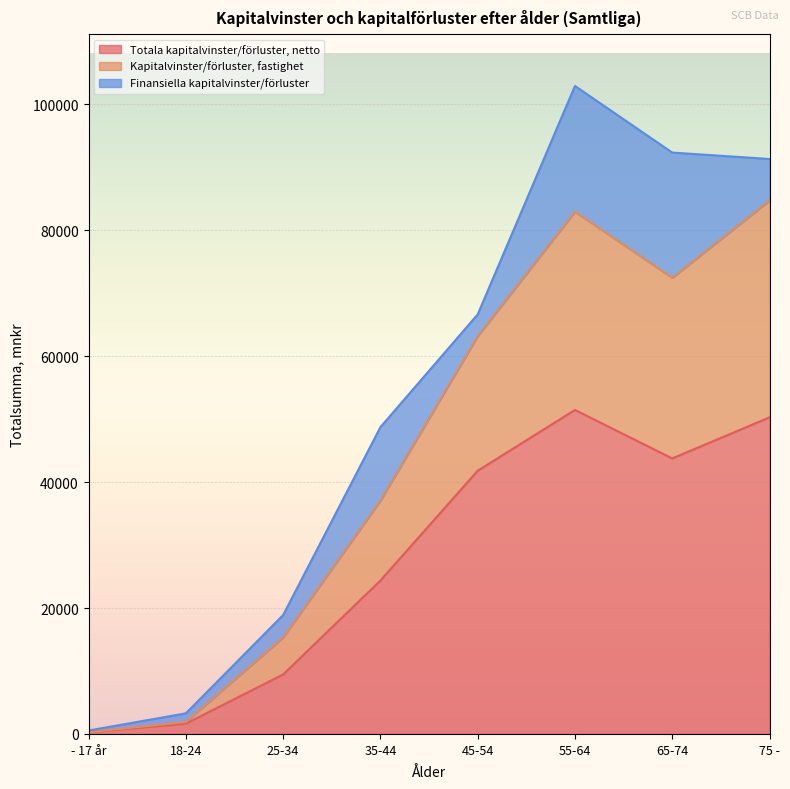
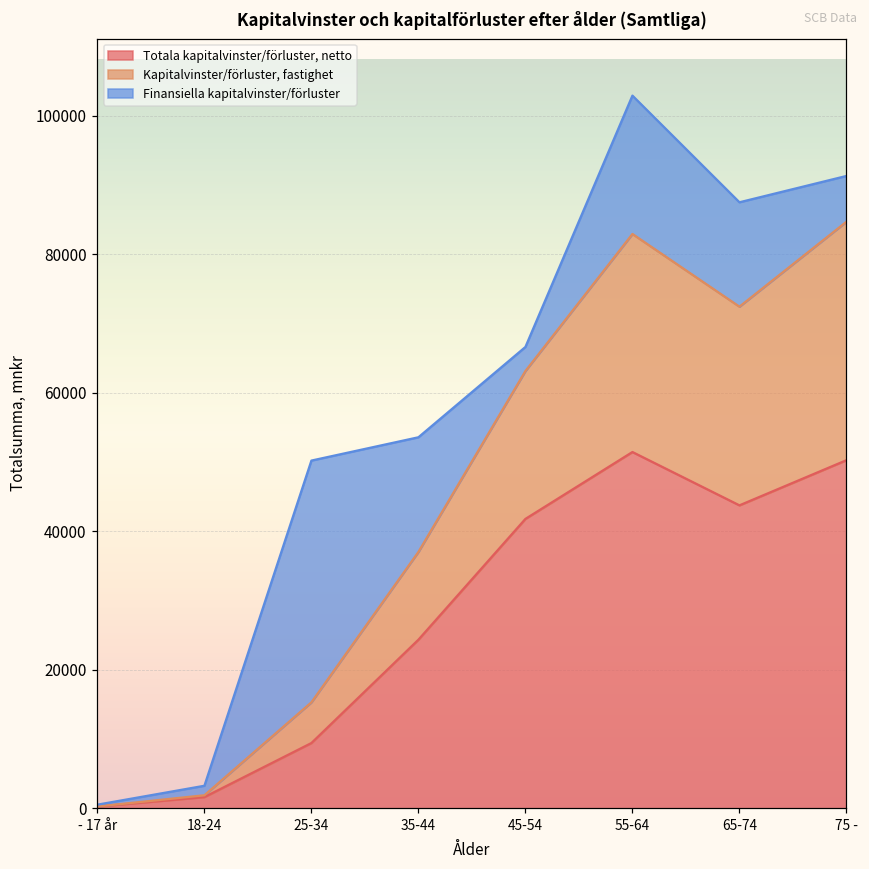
Finansiella kapitalvinster/förluster, 25-34: 4000 -> 35000
Finansiella kapitalvinster/förluster, 35-44: 12000 -> 17000
Finansiella kapitalvinster/förluster, 65-74: 20000 -> 15000
